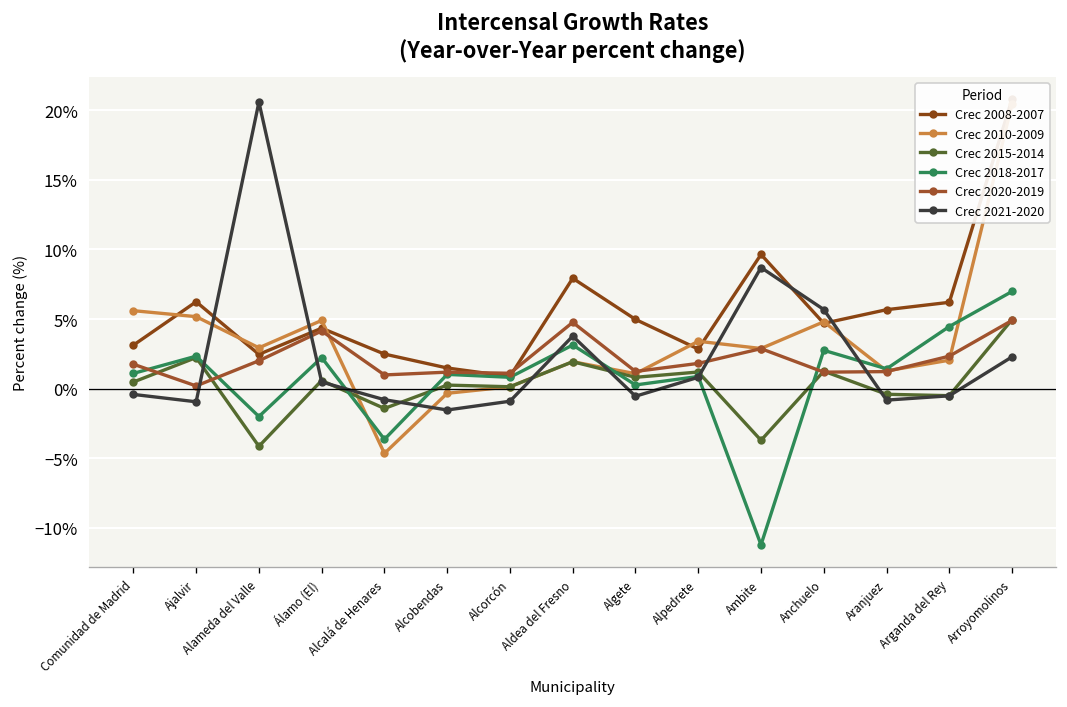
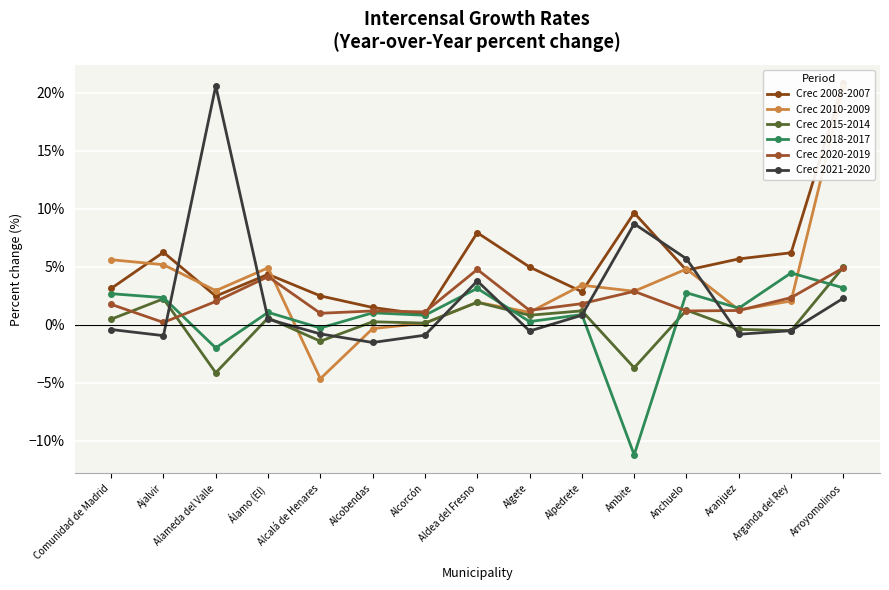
Crec 2018-2017, Comunidad de Madrid: 1.1% -> 2.7%
Crec 2018-2017, Álamo (El): 2.2% -> 1.1%
Crec 2018-2017, Alcalá de Henares: -3.7% -> -0.3%
Crec 2018-2017, Arroyomolinos: 7.0% -> 3.2%
